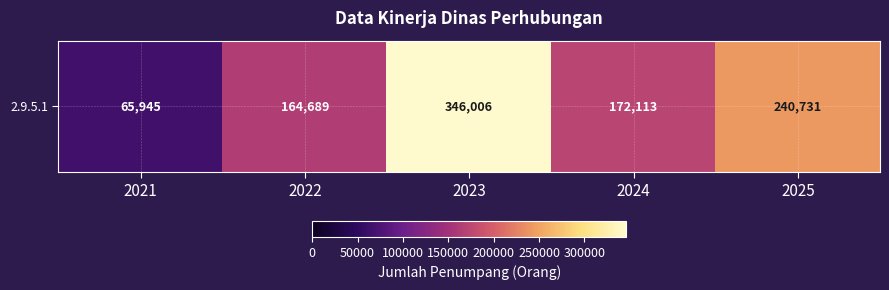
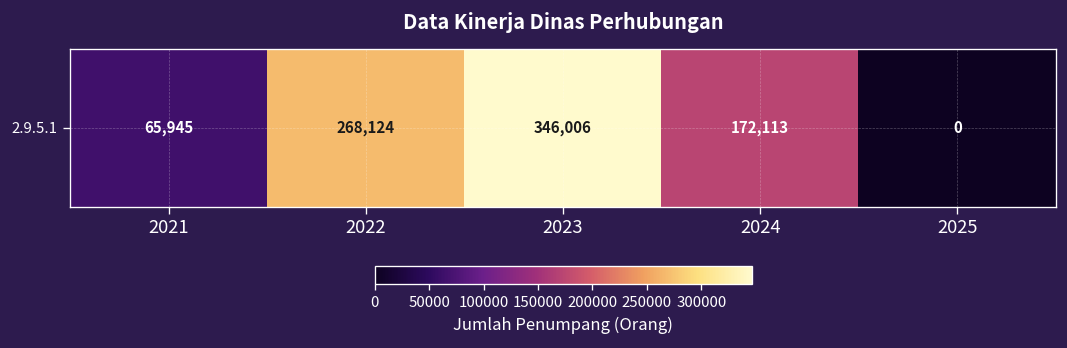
2.9.5.1, 2022: 164,689 -> 268,124
2.9.5.1, 2025: 240,731 -> 0
